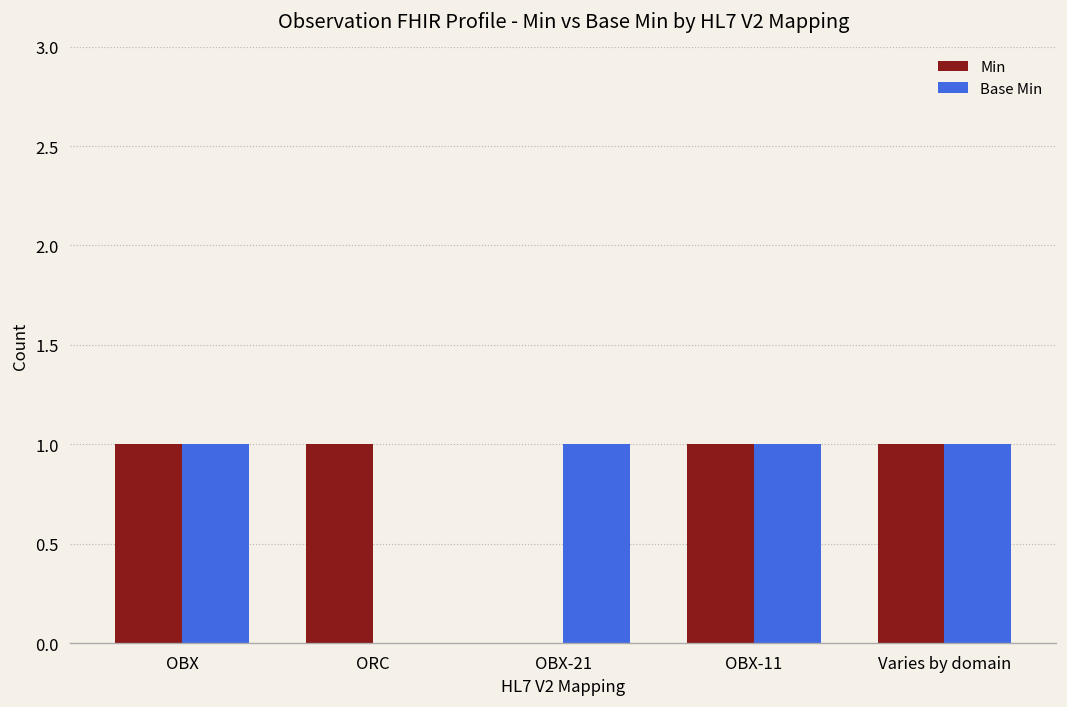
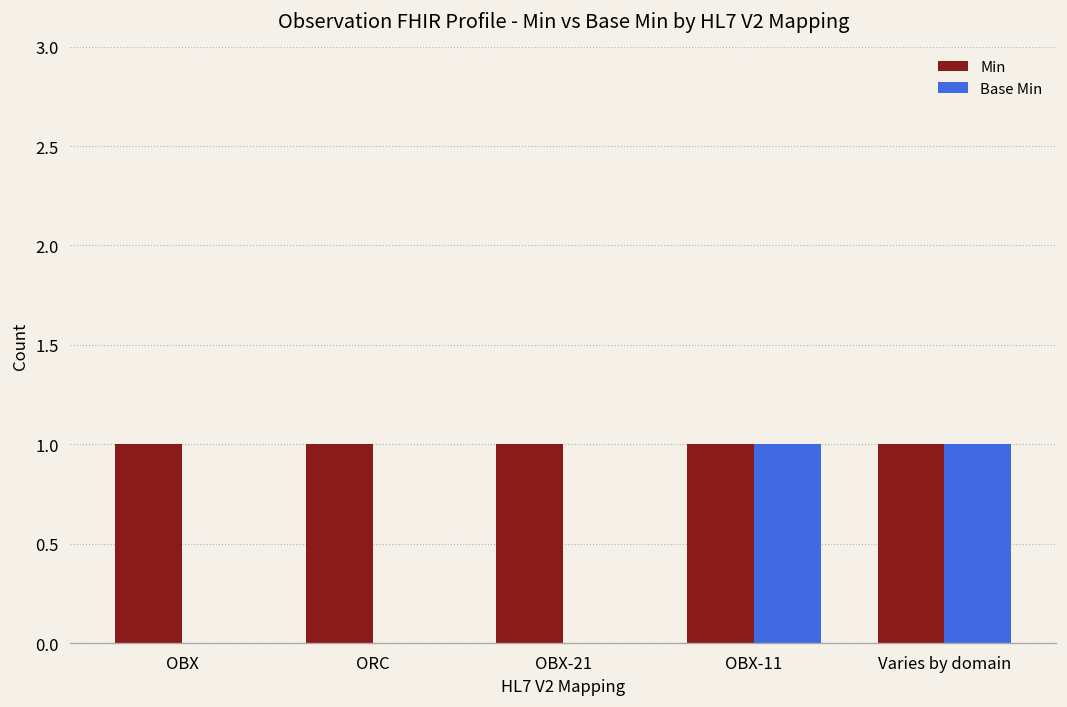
Base Min, OBX: 1 -> 0
Min, OBX-21: 0 -> 1
Base Min, OBX-21: 1 -> 0
